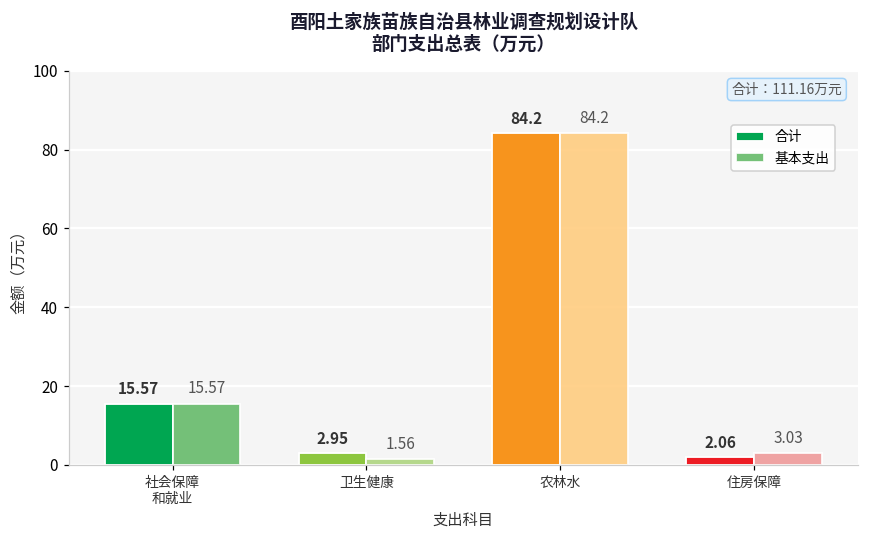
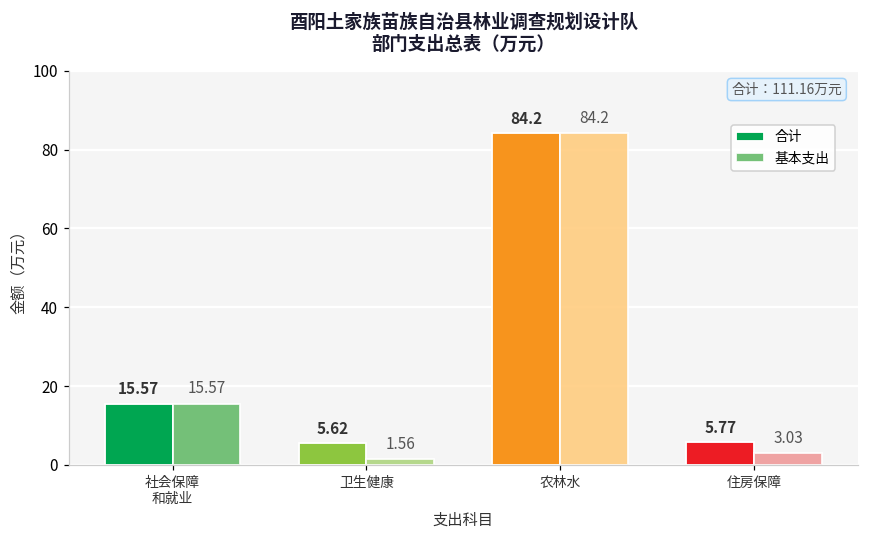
合计, 卫生健康: 2.95 -> 5.62
合计, 住房保障: 2.06 -> 5.77
